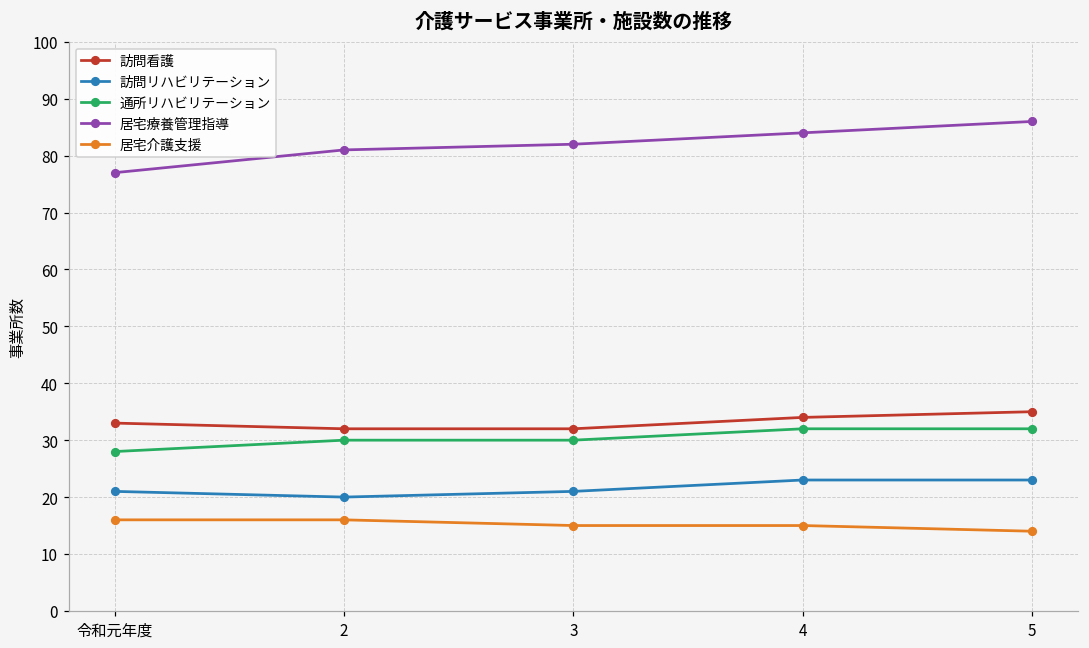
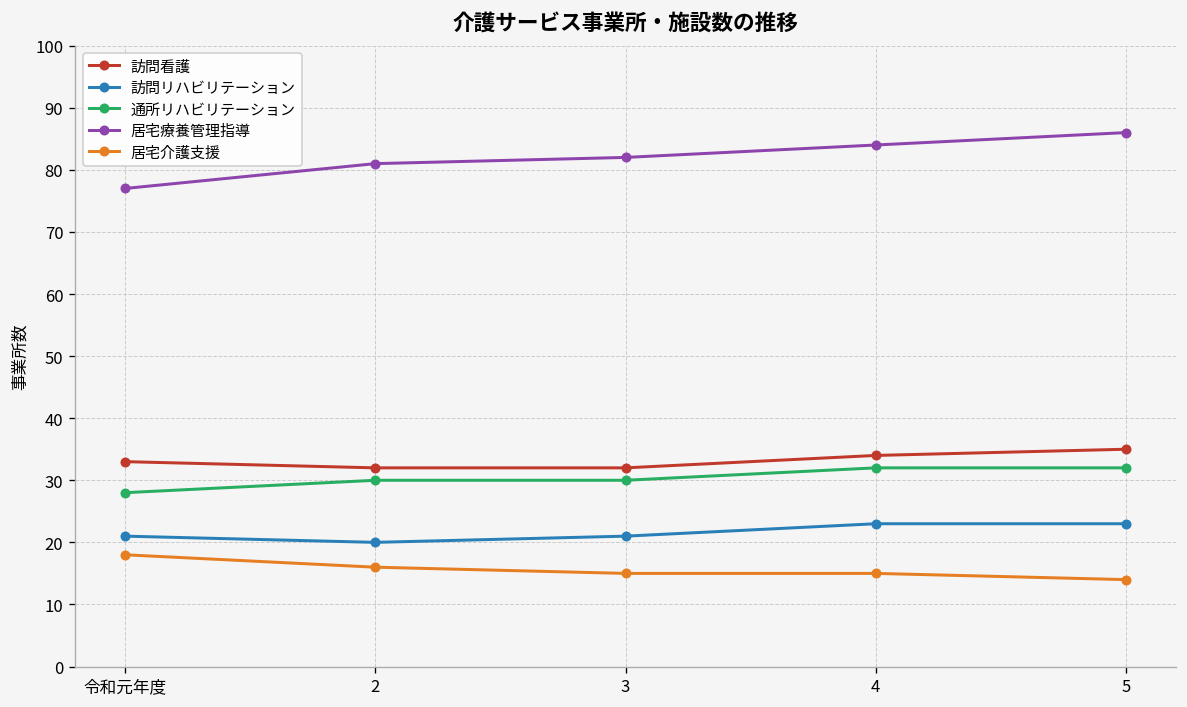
居宅介護支援, 令和元年度: 16 -> 18
